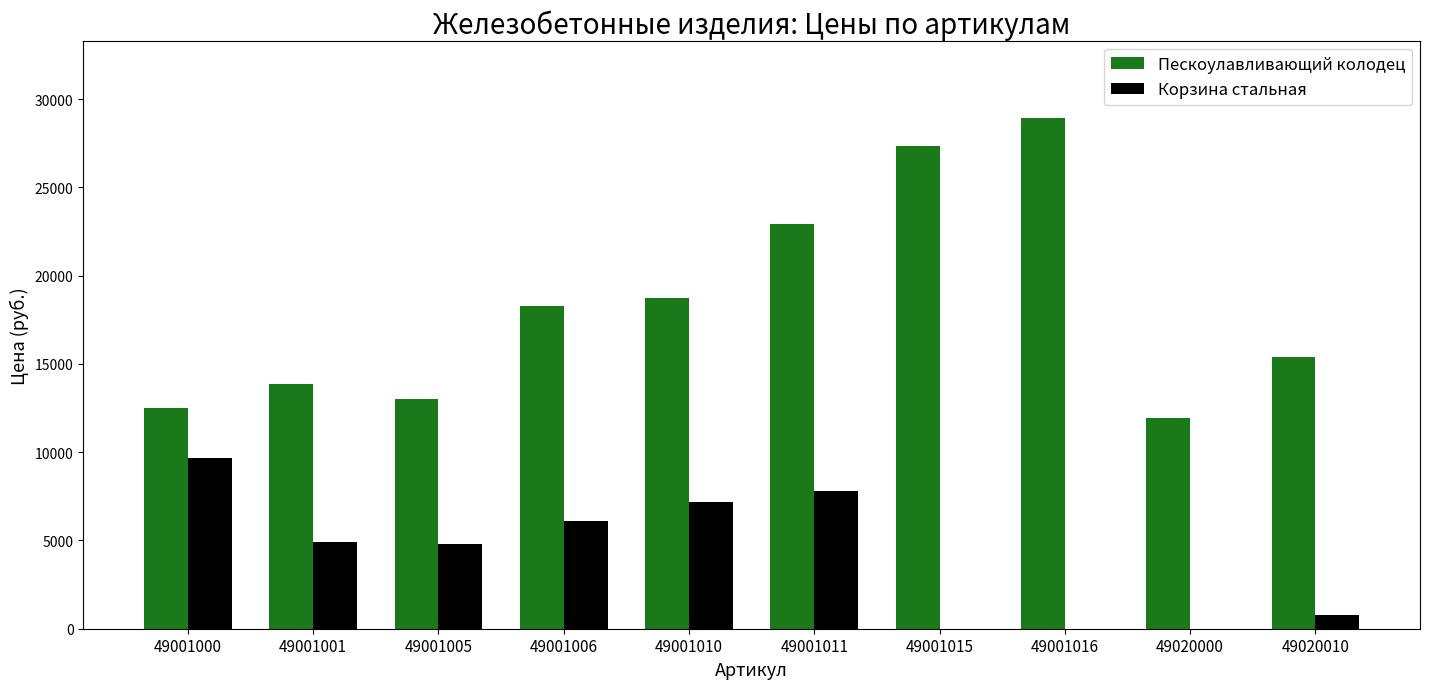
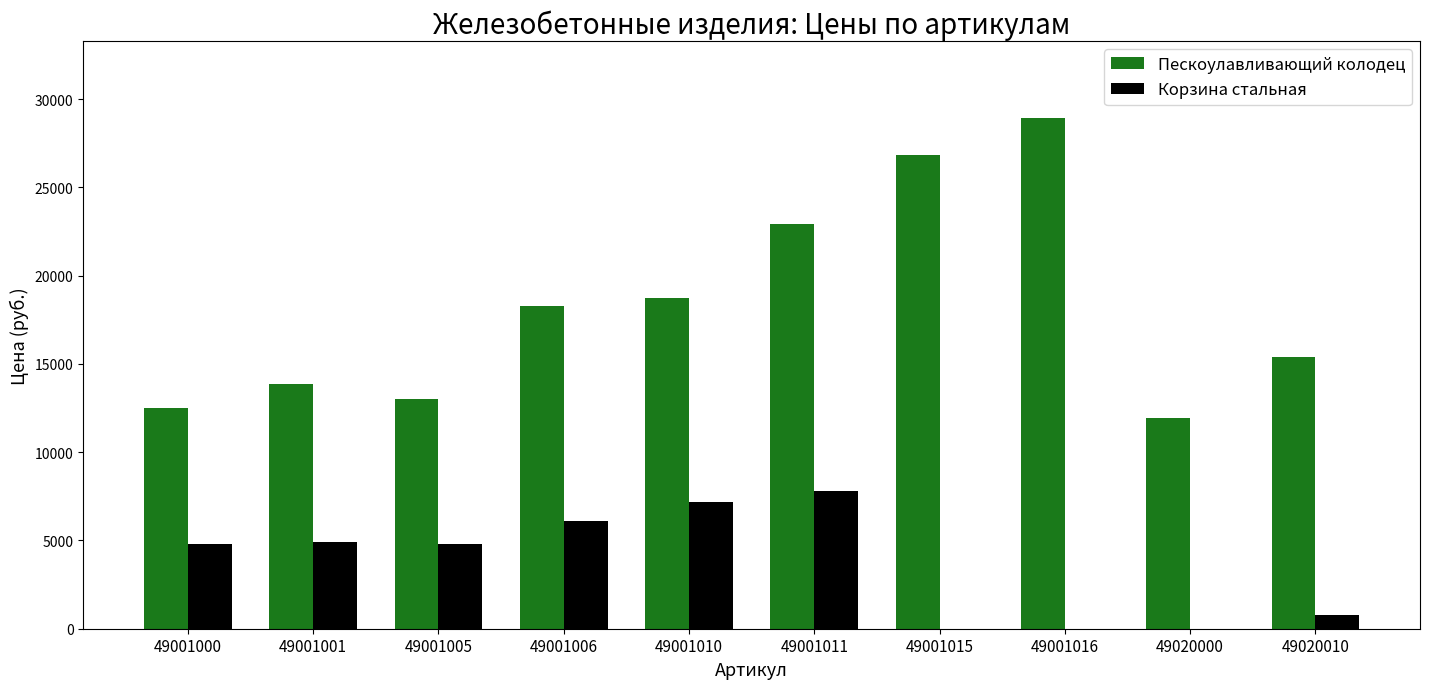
Корзина стальная, 49001000: 9700 -> 4800
Пескоулавливающий колодец, 49001015: 27300 -> 26800
